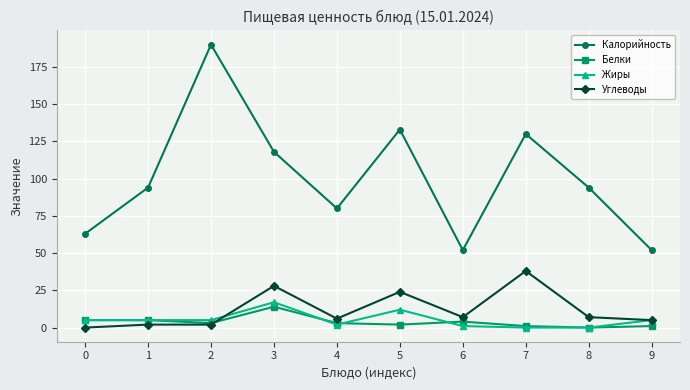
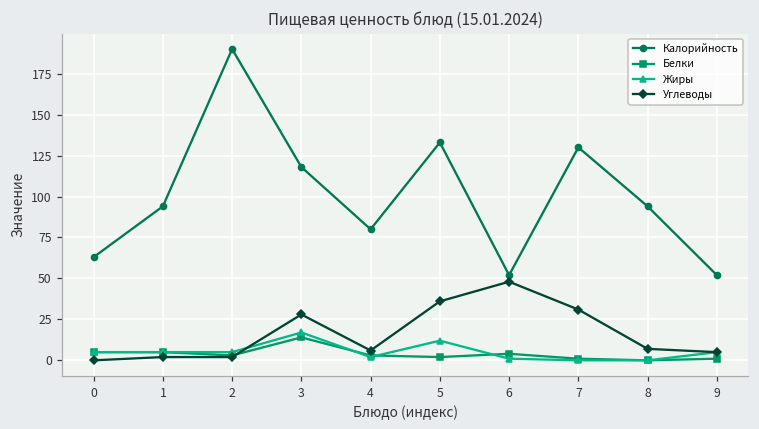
Углеводы, 5: 24 -> 36
Углеводы, 6: 7 -> 48
Углеводы, 7: 38 -> 31
